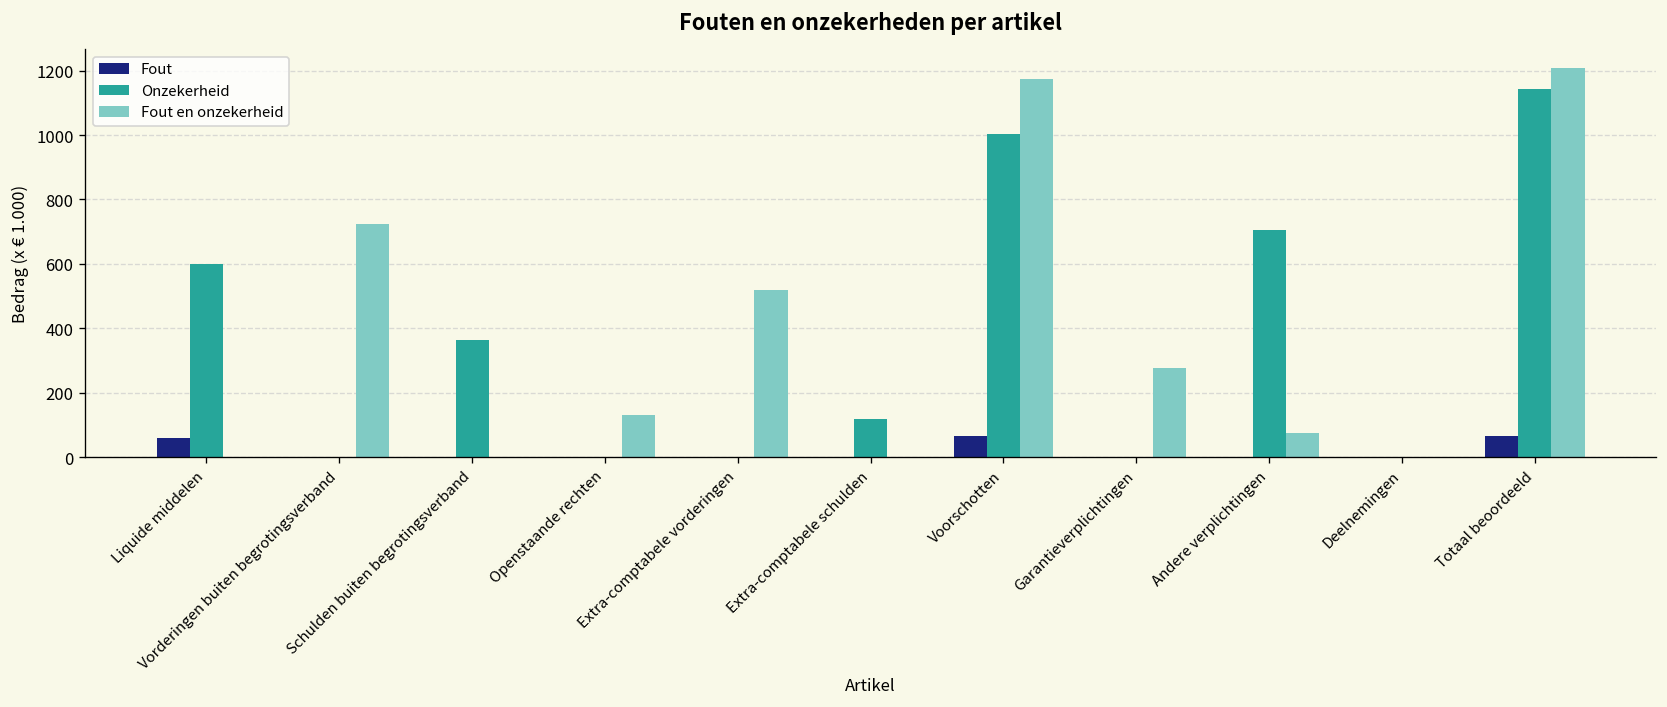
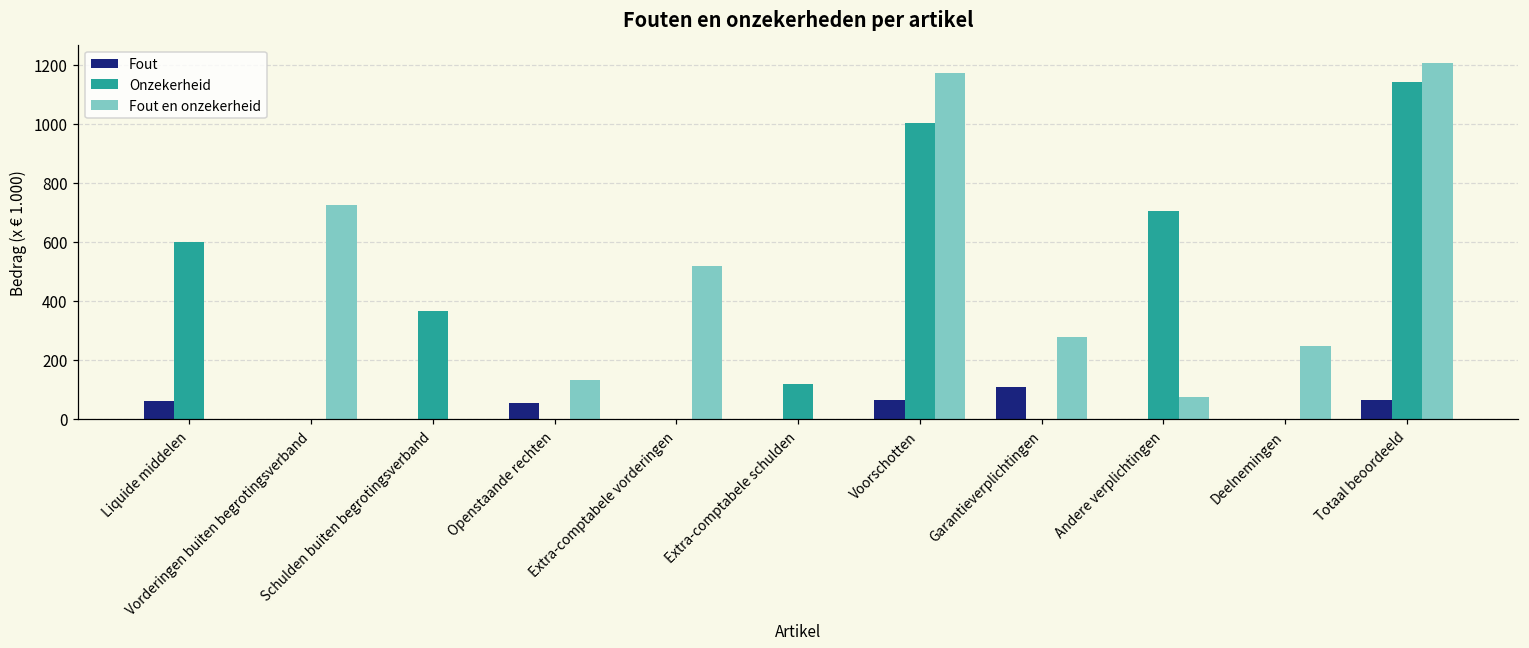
Fout, Openstaande rechten: 0 -> 50
Fout, Garantieverplichtingen: 0 -> 110
Fout en onzekerheid, Deelnemingen: 0 -> 250
